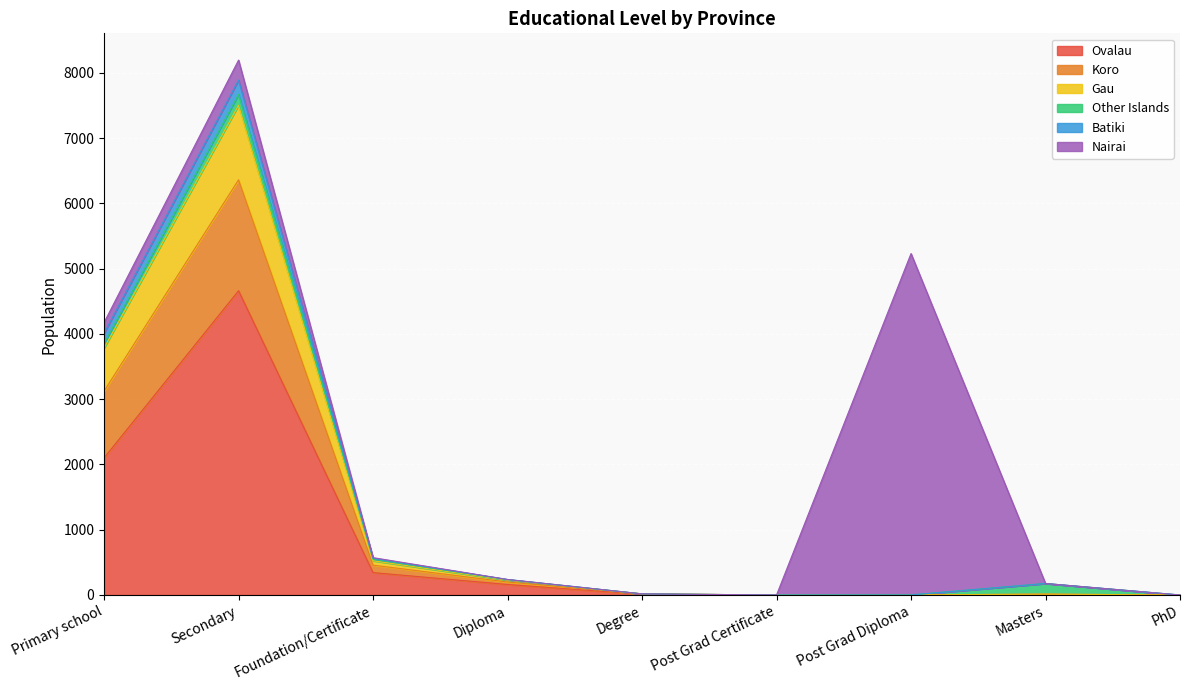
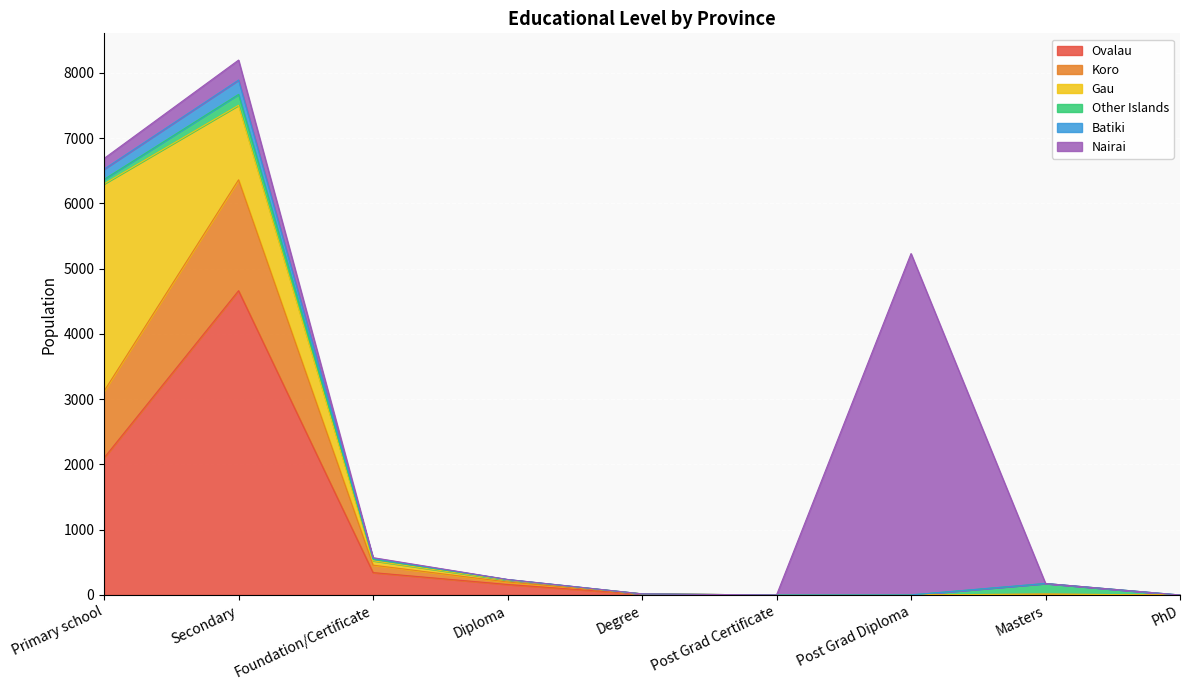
Gau, Primary school: 700 -> 3200
